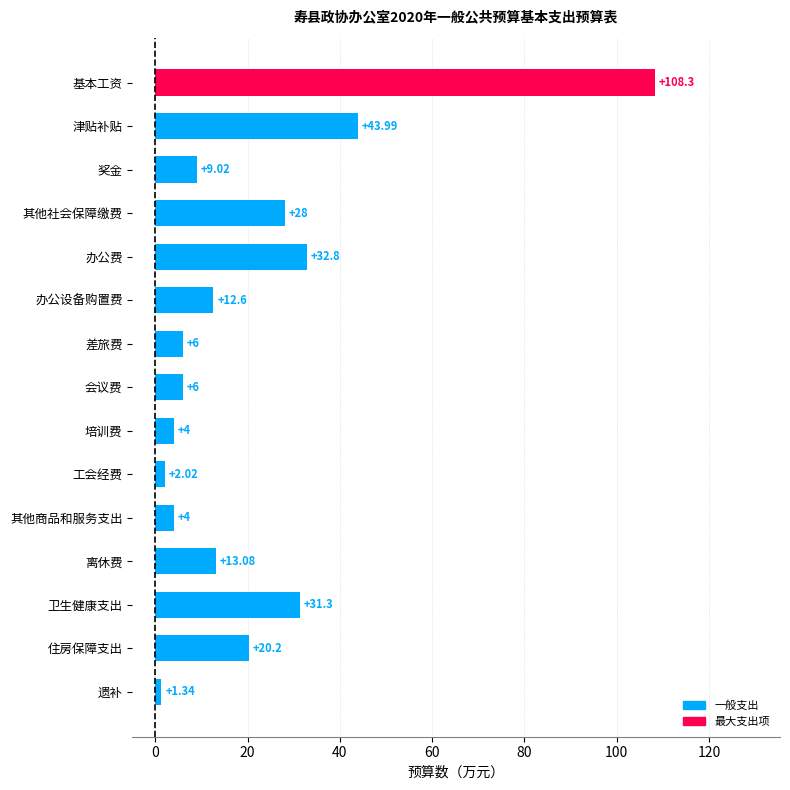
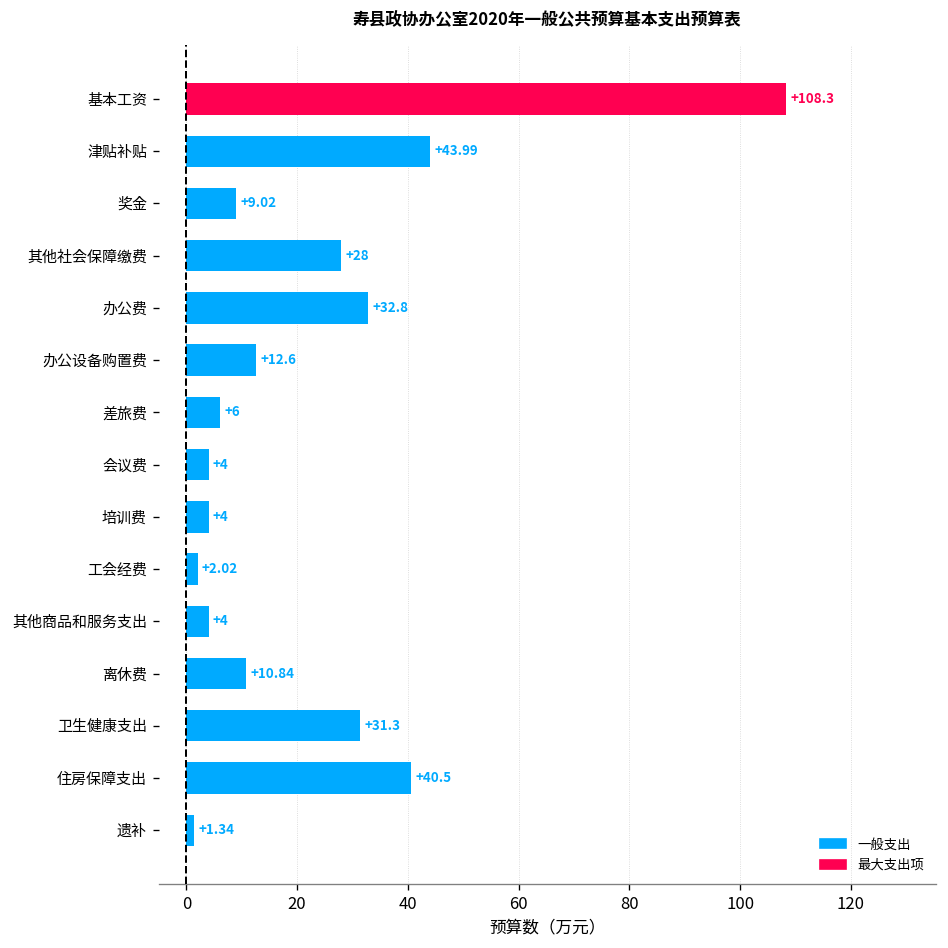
会议费: +6 -> +4
离休费: +13.08 -> +10.84
住房保障支出: +20.2 -> +40.5
